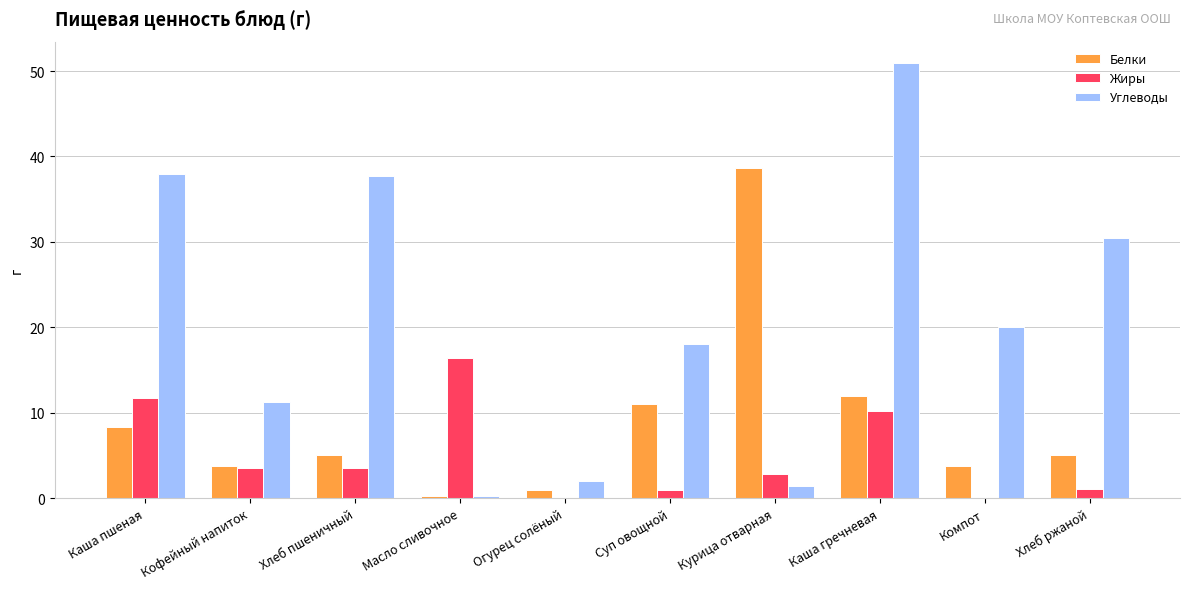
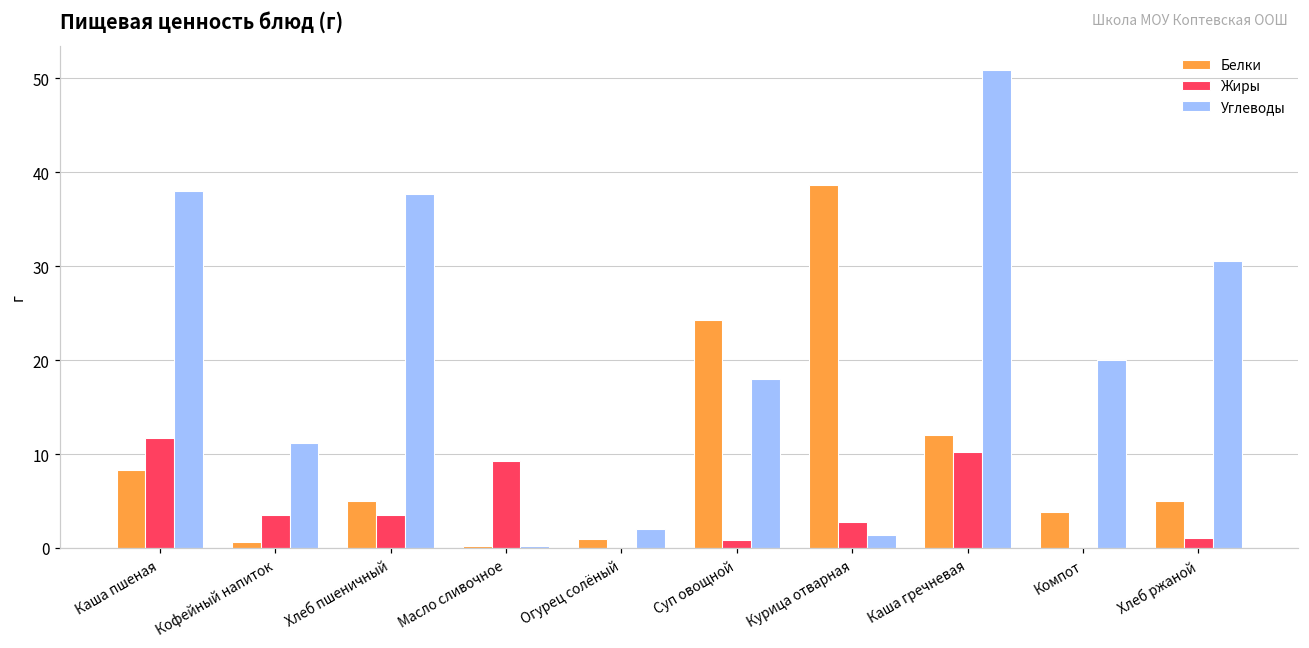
Белки, Кофейный напиток: 4 -> 1
Жиры, Масло сливочное: 16 -> 9
Белки, Суп овощной: 11 -> 24
